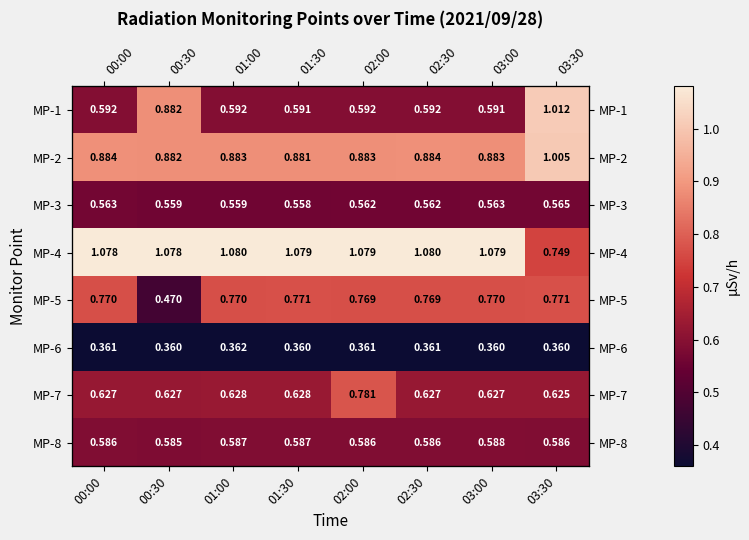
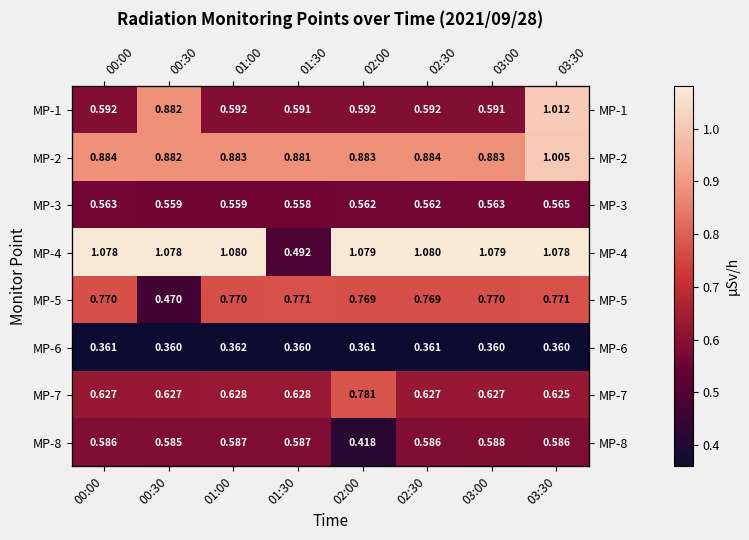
MP-4, 01:30: 1.079 -> 0.492
MP-4, 03:30: 0.749 -> 1.078
MP-8, 02:00: 0.586 -> 0.418
